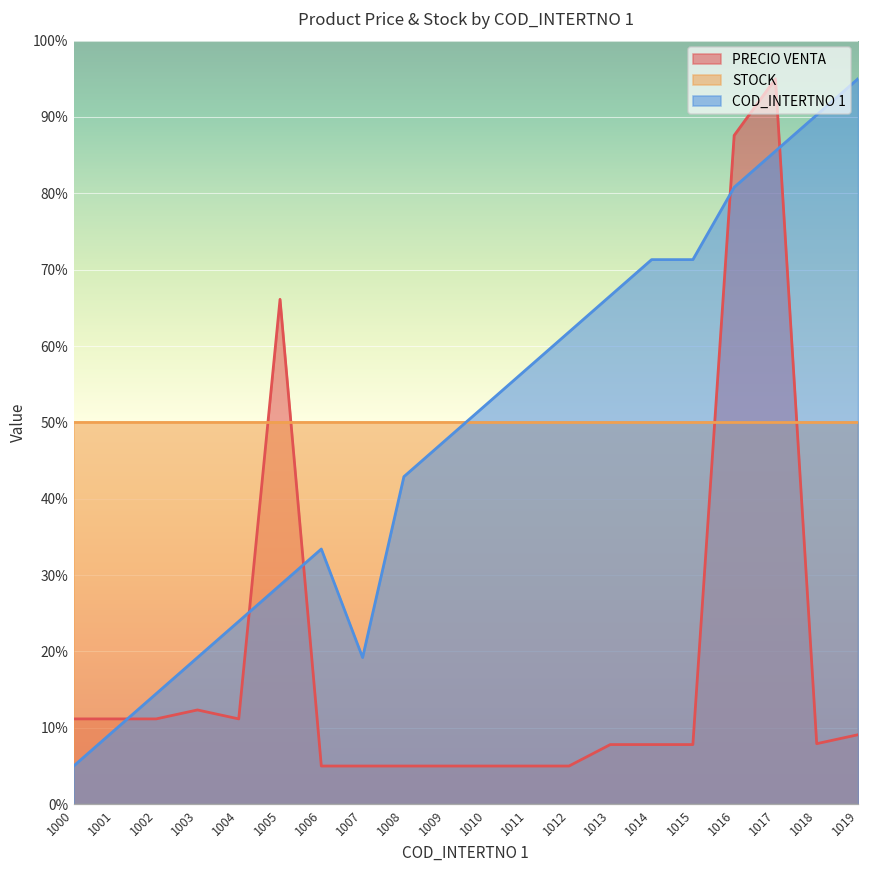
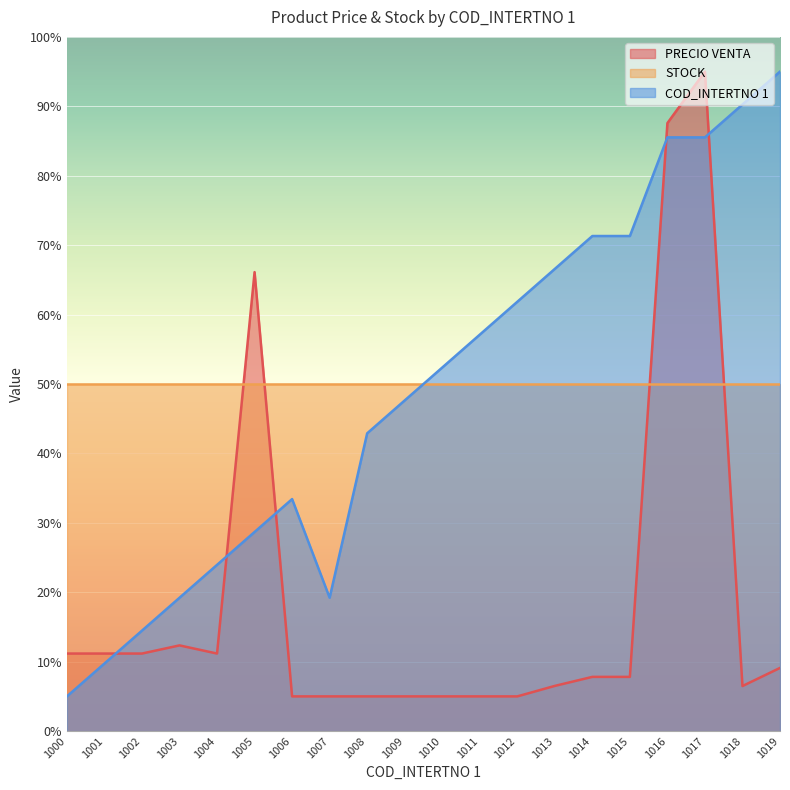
PRECIO VENTA, 1013: 8% -> 7%
COD_INTERTNO 1, 1016: 81% -> 86%
PRECIO VENTA, 1018: 8% -> 6%
